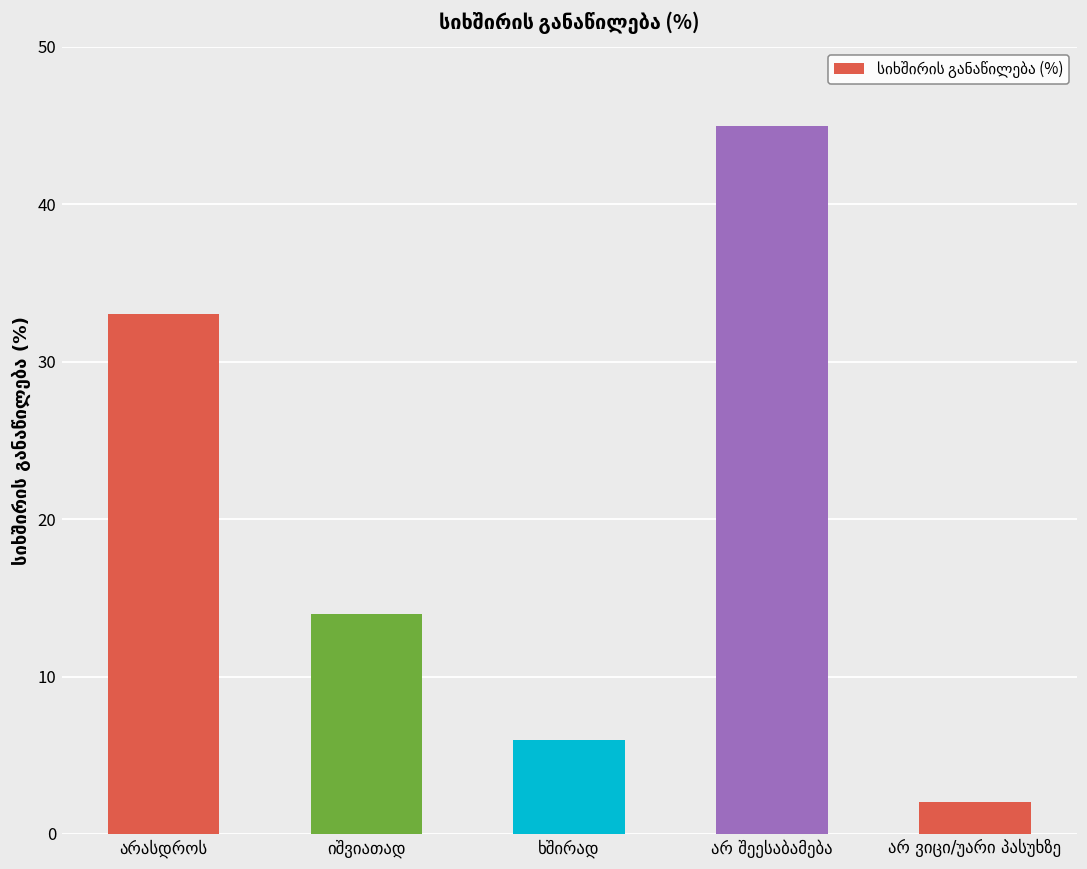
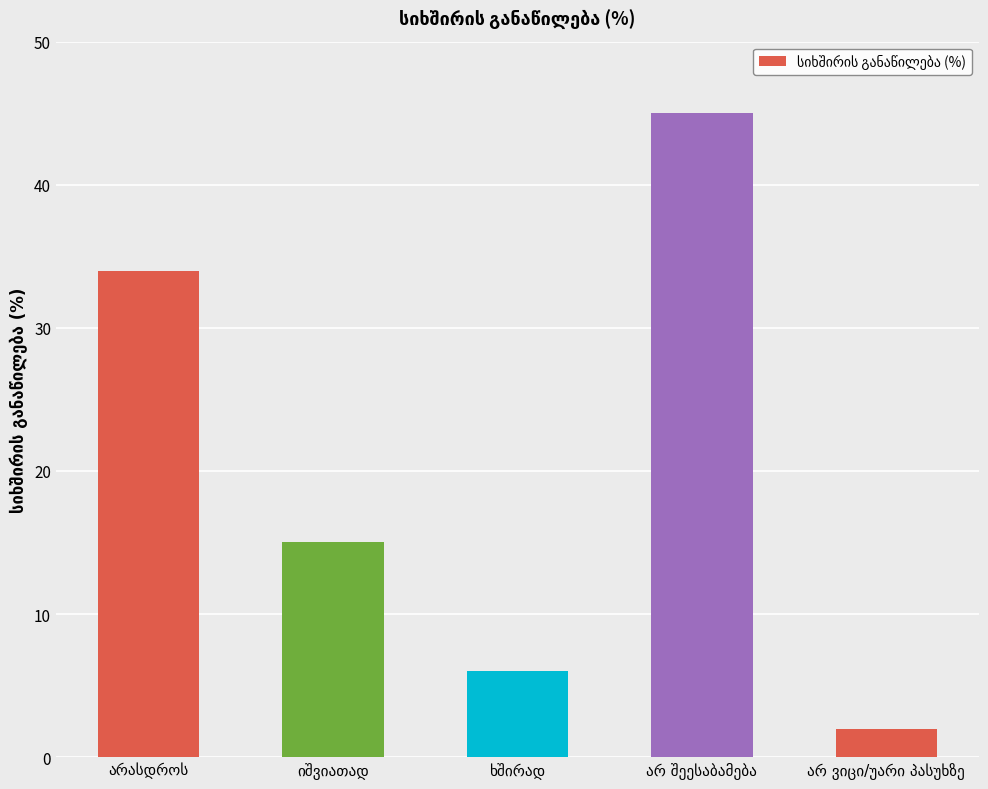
არასდროს: 33 -> 34
იშვიათად: 14 -> 15
